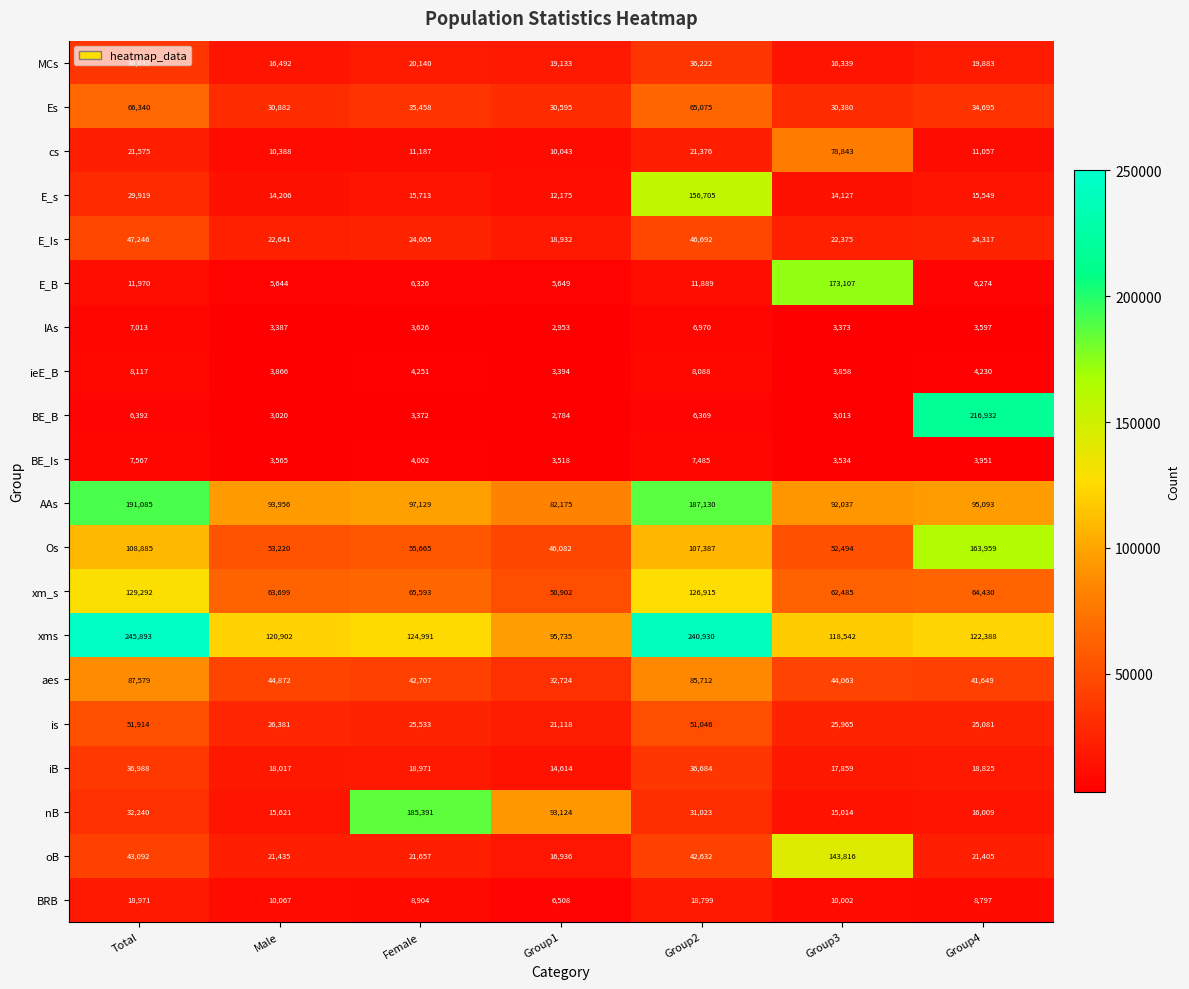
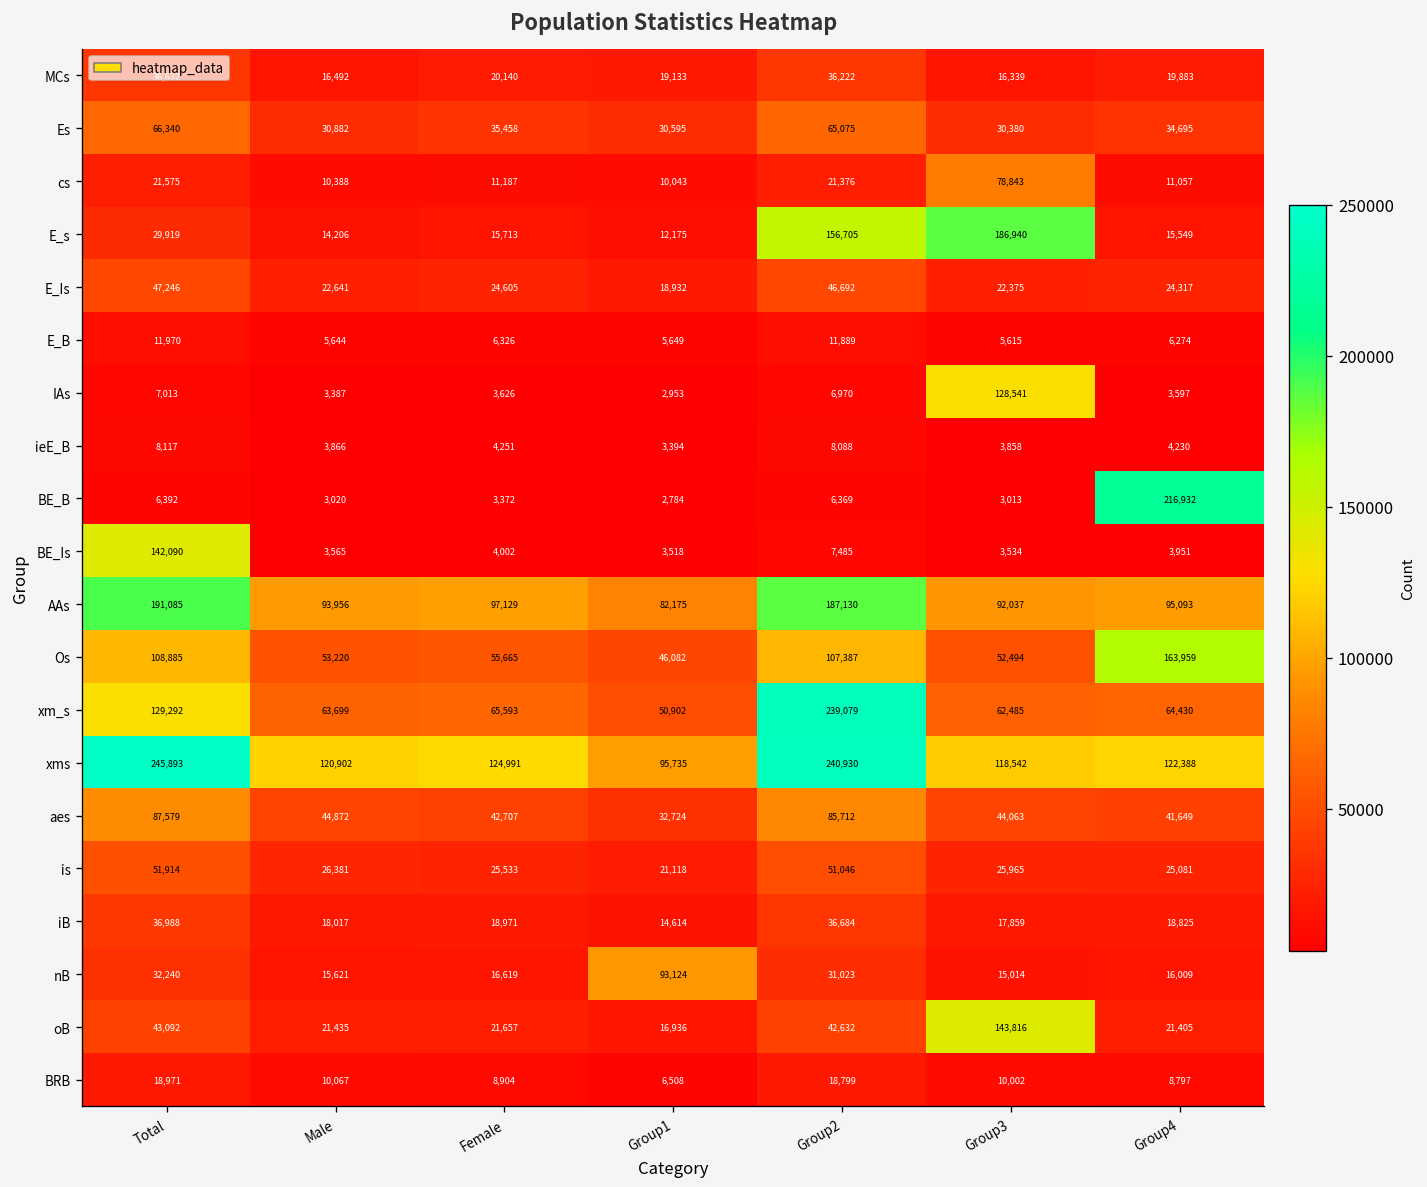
E_s, Group3: 14,127 -> 186,940
E_B, Group3: 173,107 -> 5,615
IAs, Group3: 3,373 -> 128,541
BE_Is, Total: 7,567 -> 142,090
xm_s, Group2: 126,915 -> 239,079
nB, Female: 185,391 -> 16,619
